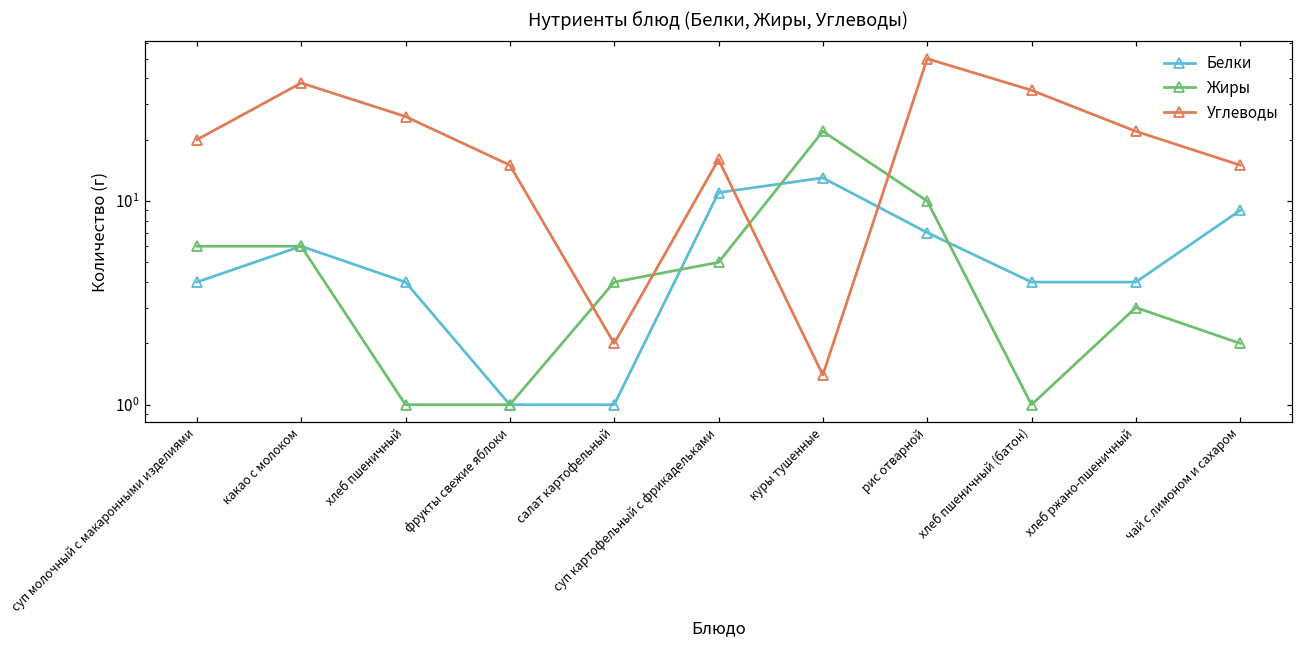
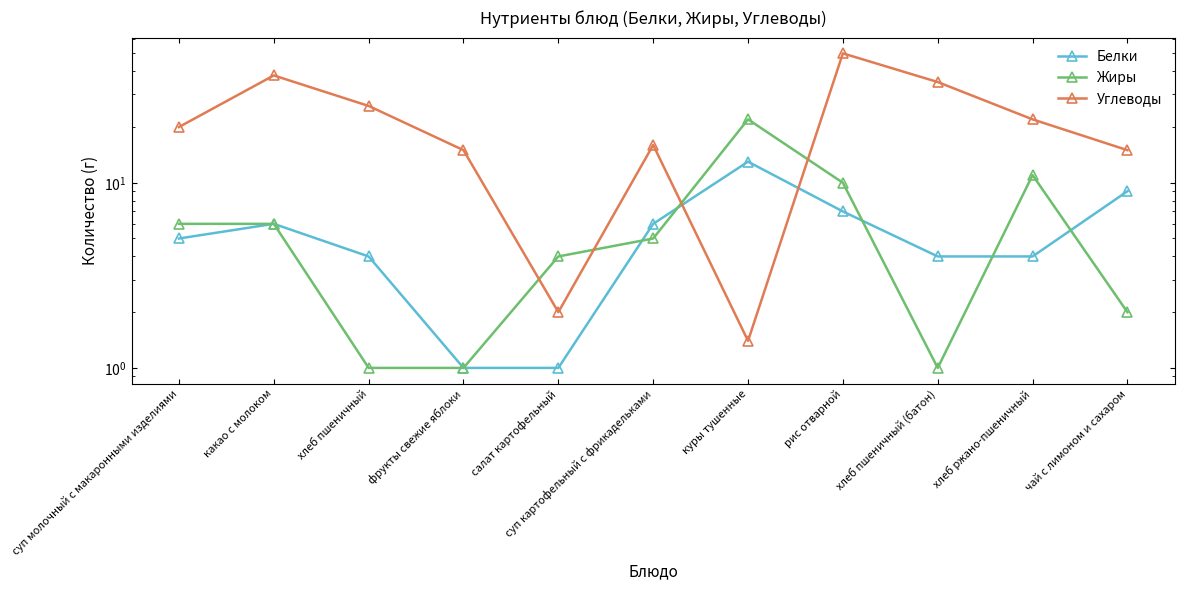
Белки, суп молочный с макаронными изделиями: 4 -> 5
Белки, суп картофельный с фрикадельками: 11 -> 6
Жиры, хлеб ржано-пшеничный: 3 -> 11
